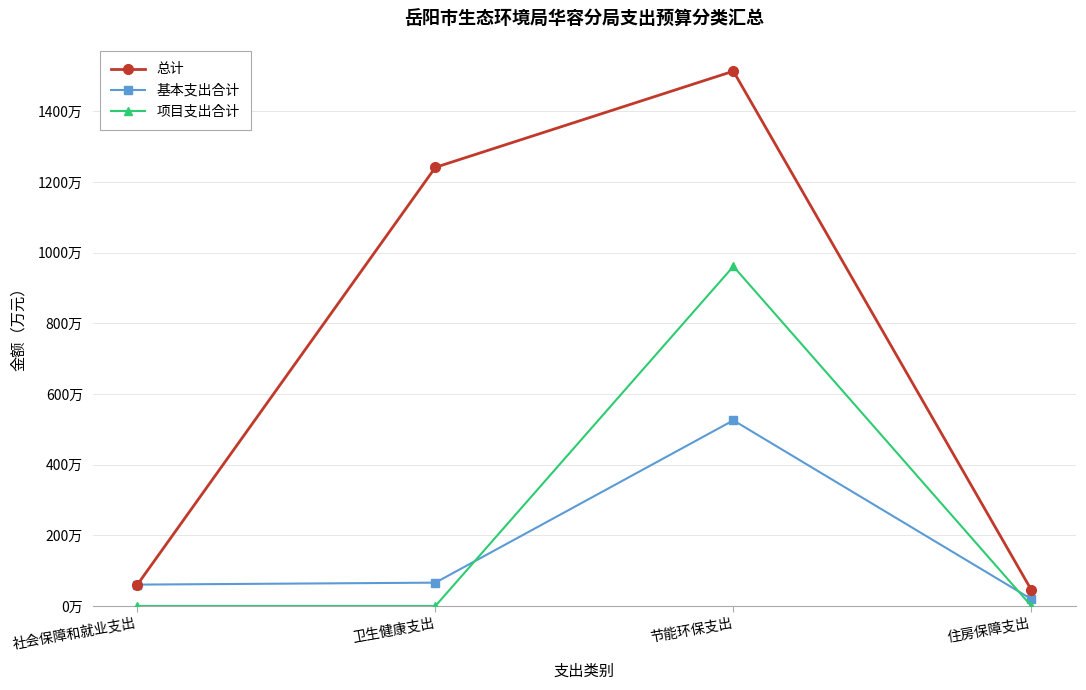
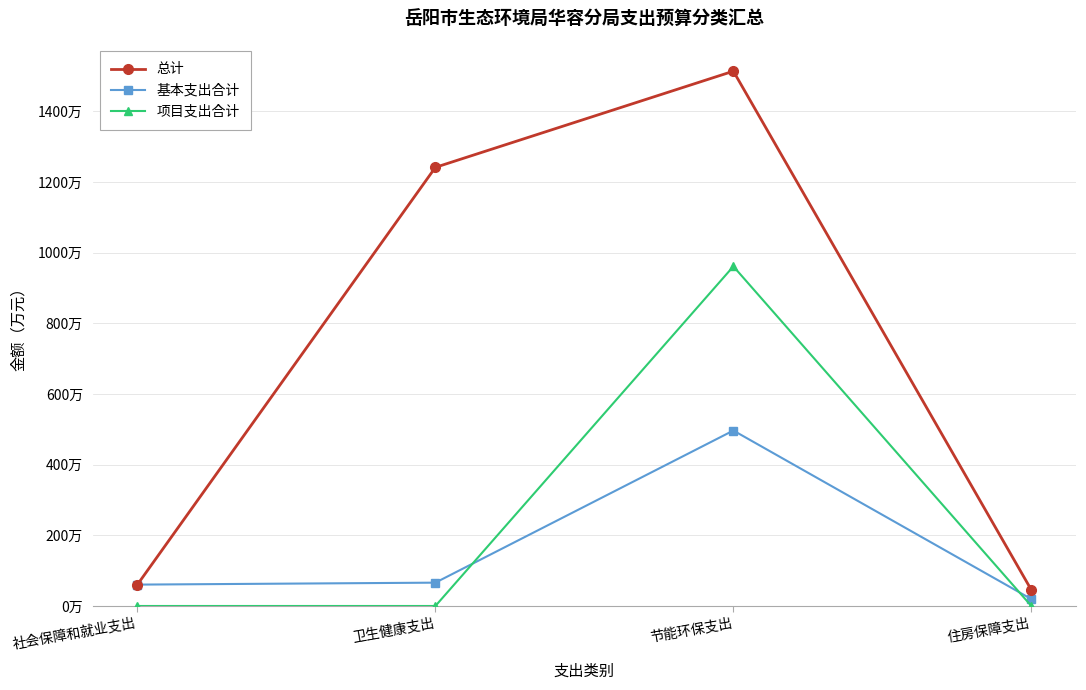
基本支出合计, 节能环保支出: 530万 -> 500万
